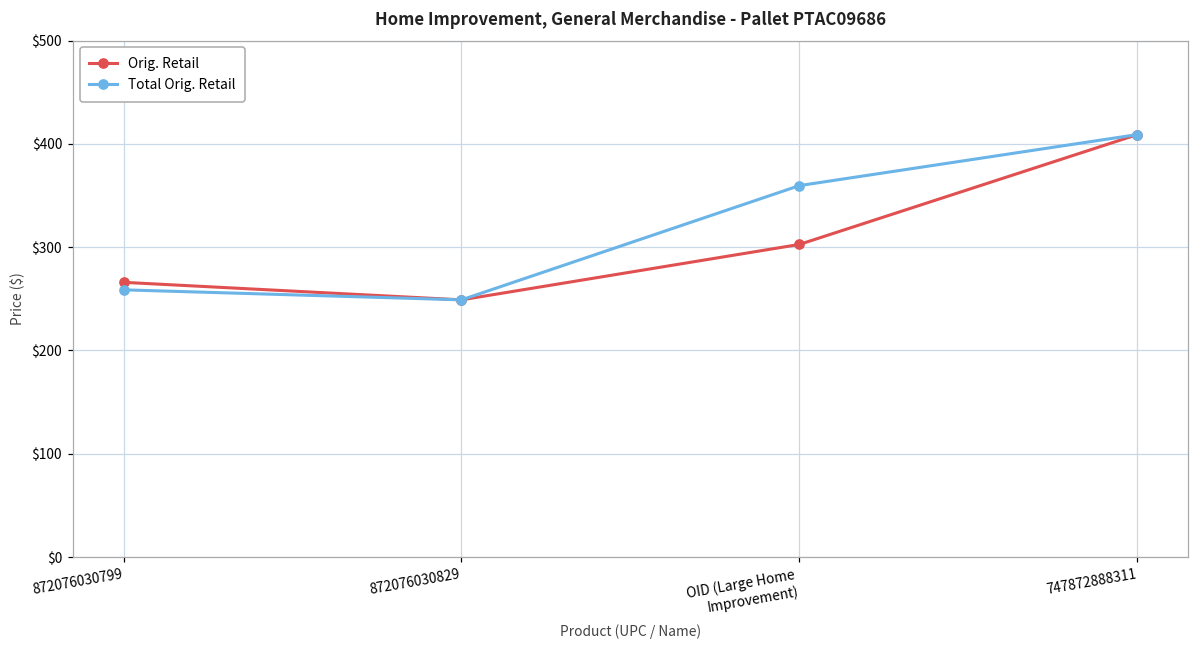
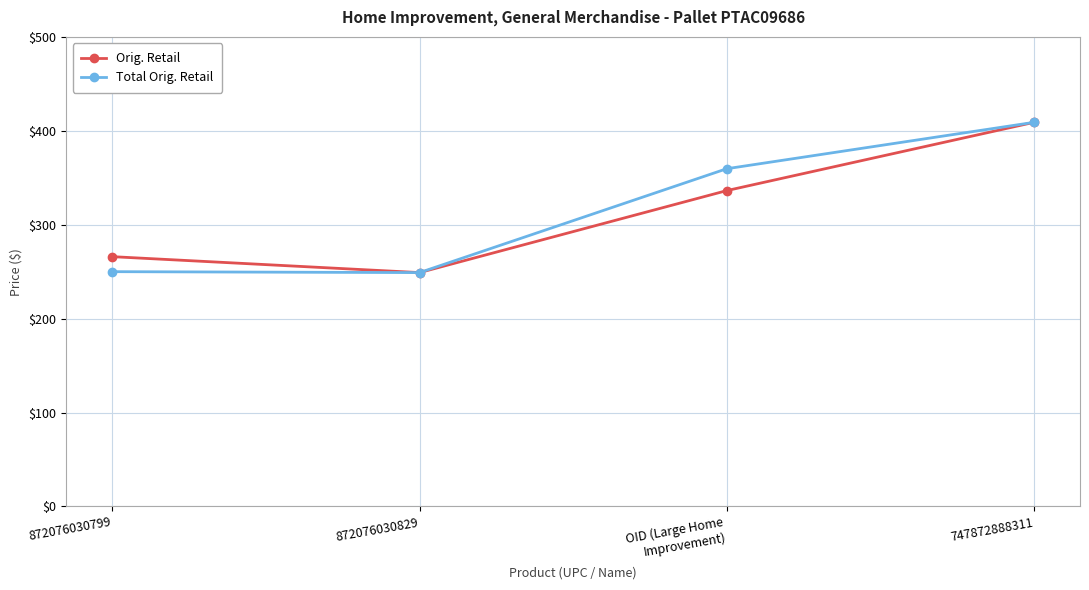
Total Orig. Retail, 872076030799: $260 -> $250
Orig. Retail, OID (Large Home Improvement): $300 -> $340
